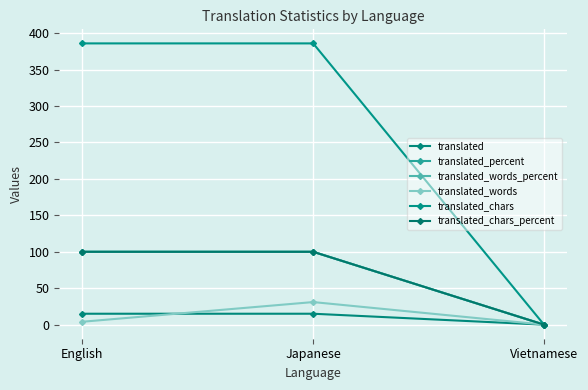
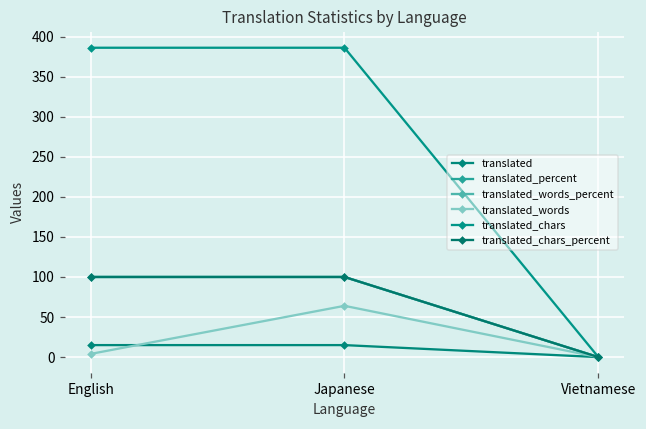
translated_words, Japanese: 30 -> 60
